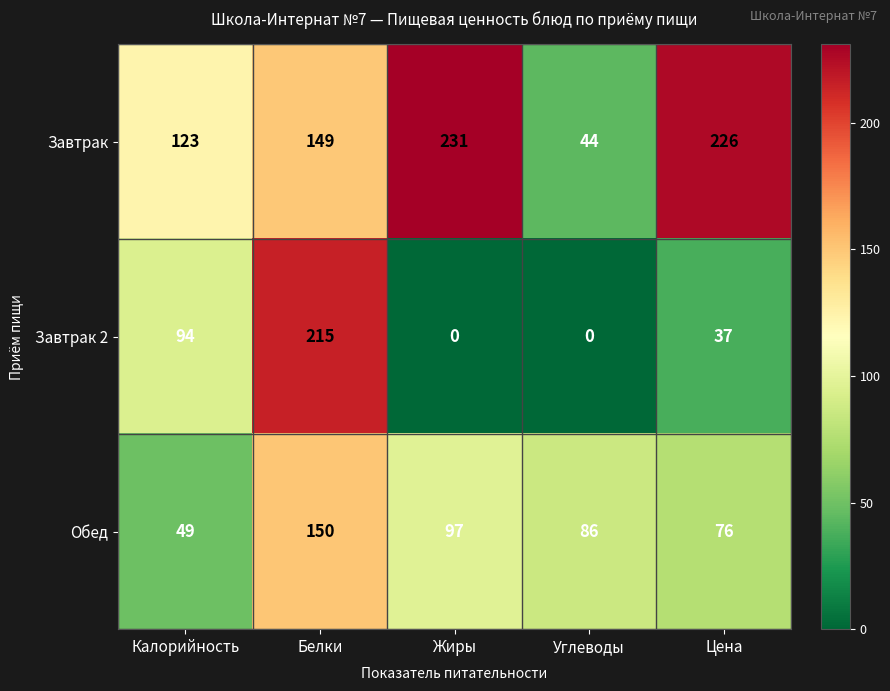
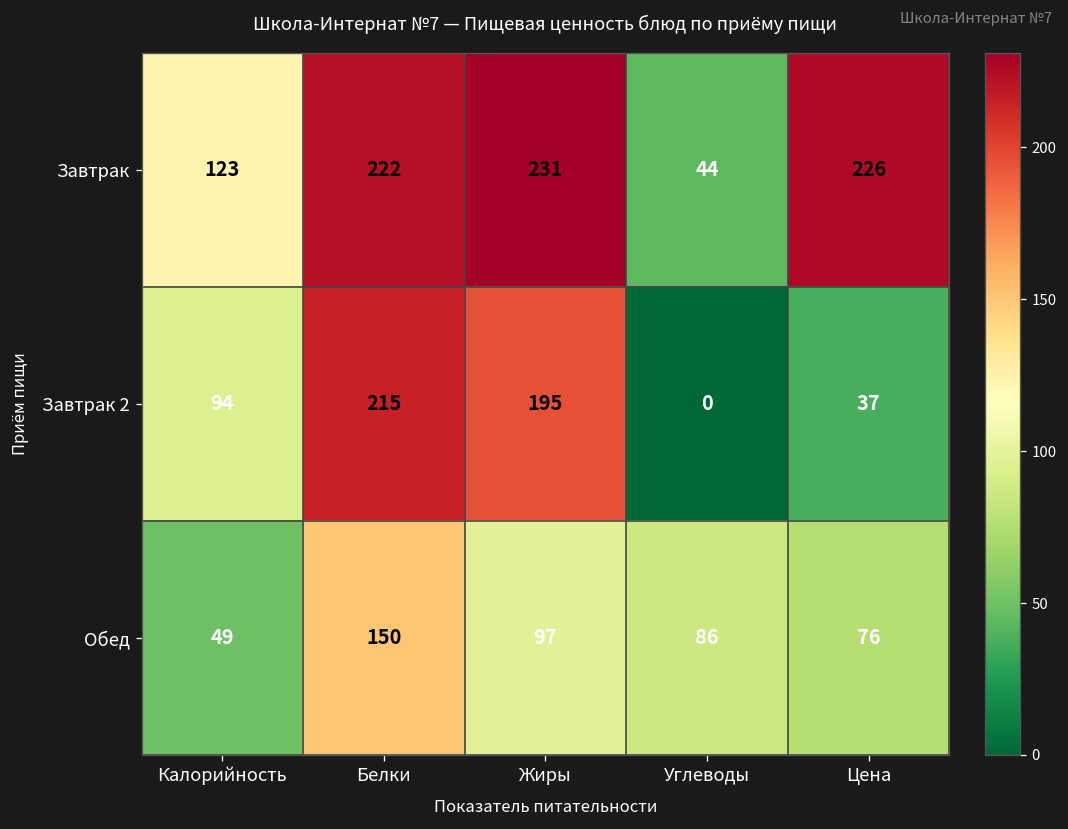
Завтрак, Белки: 149 -> 222
Завтрак 2, Жиры: 0 -> 195
